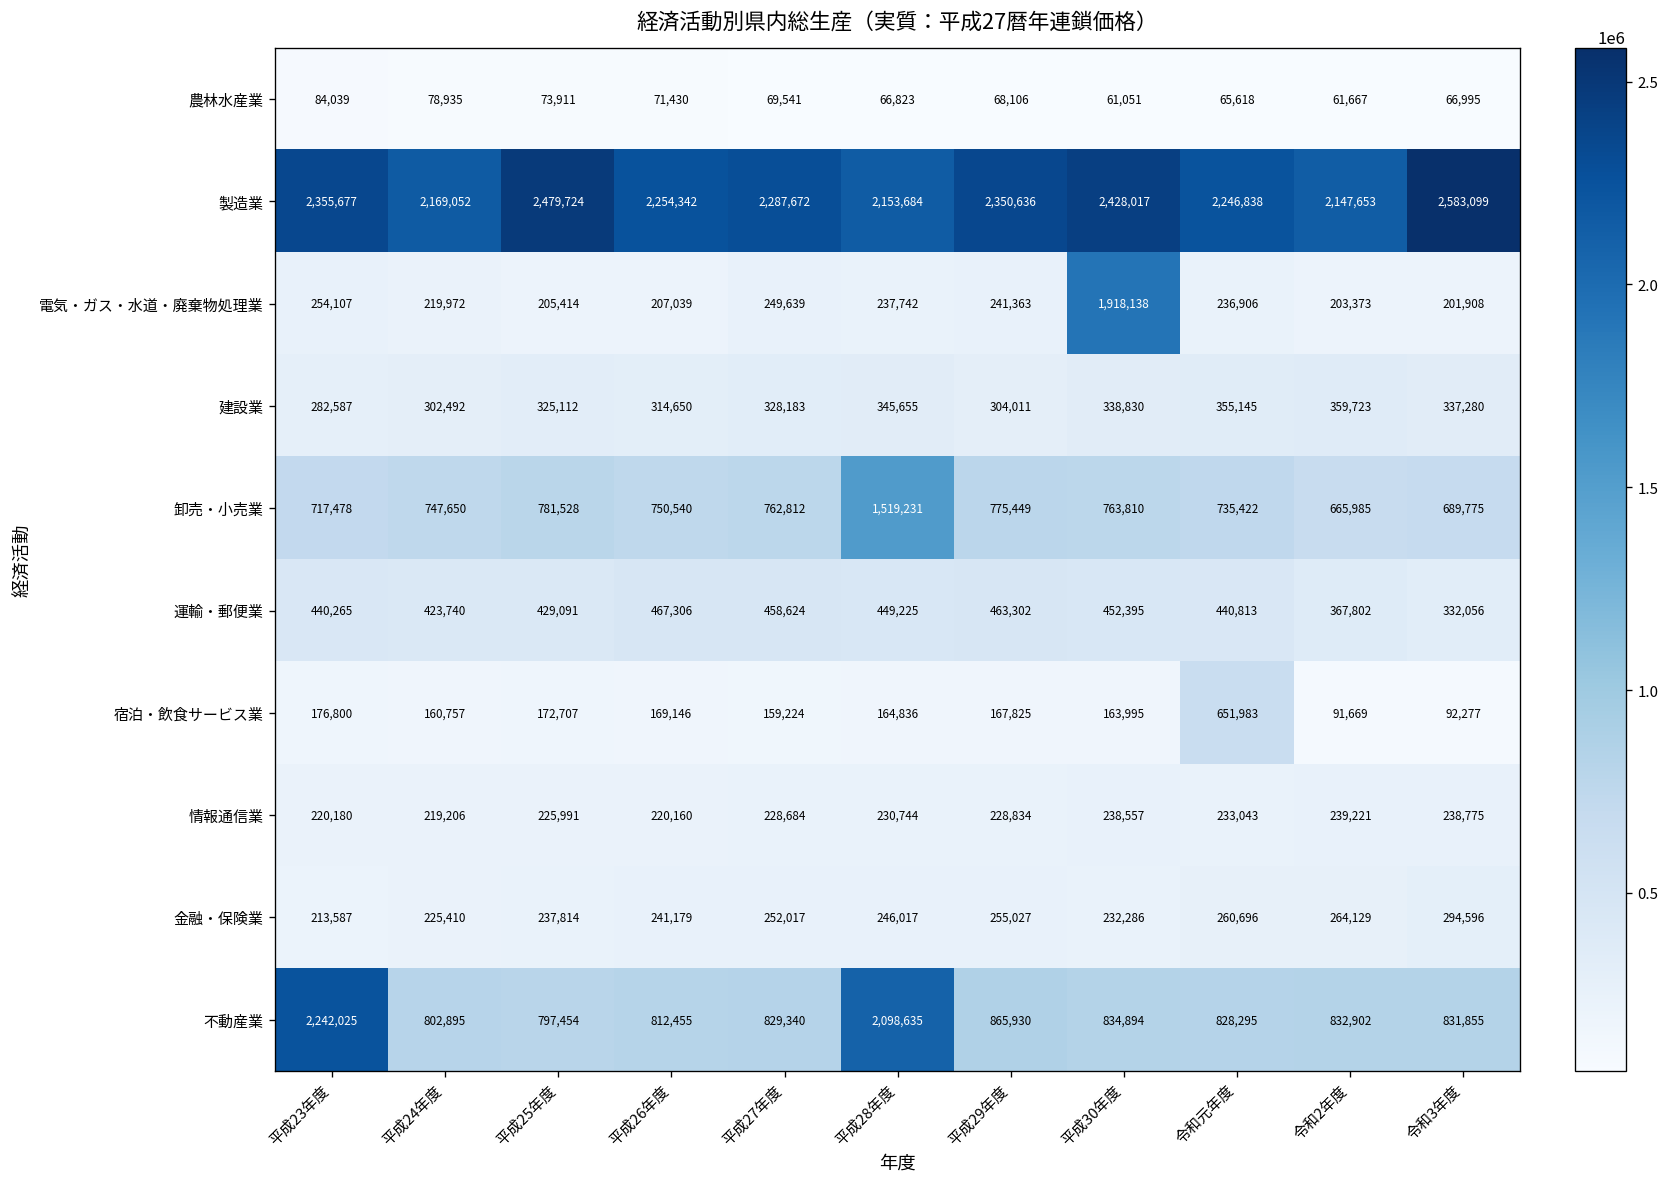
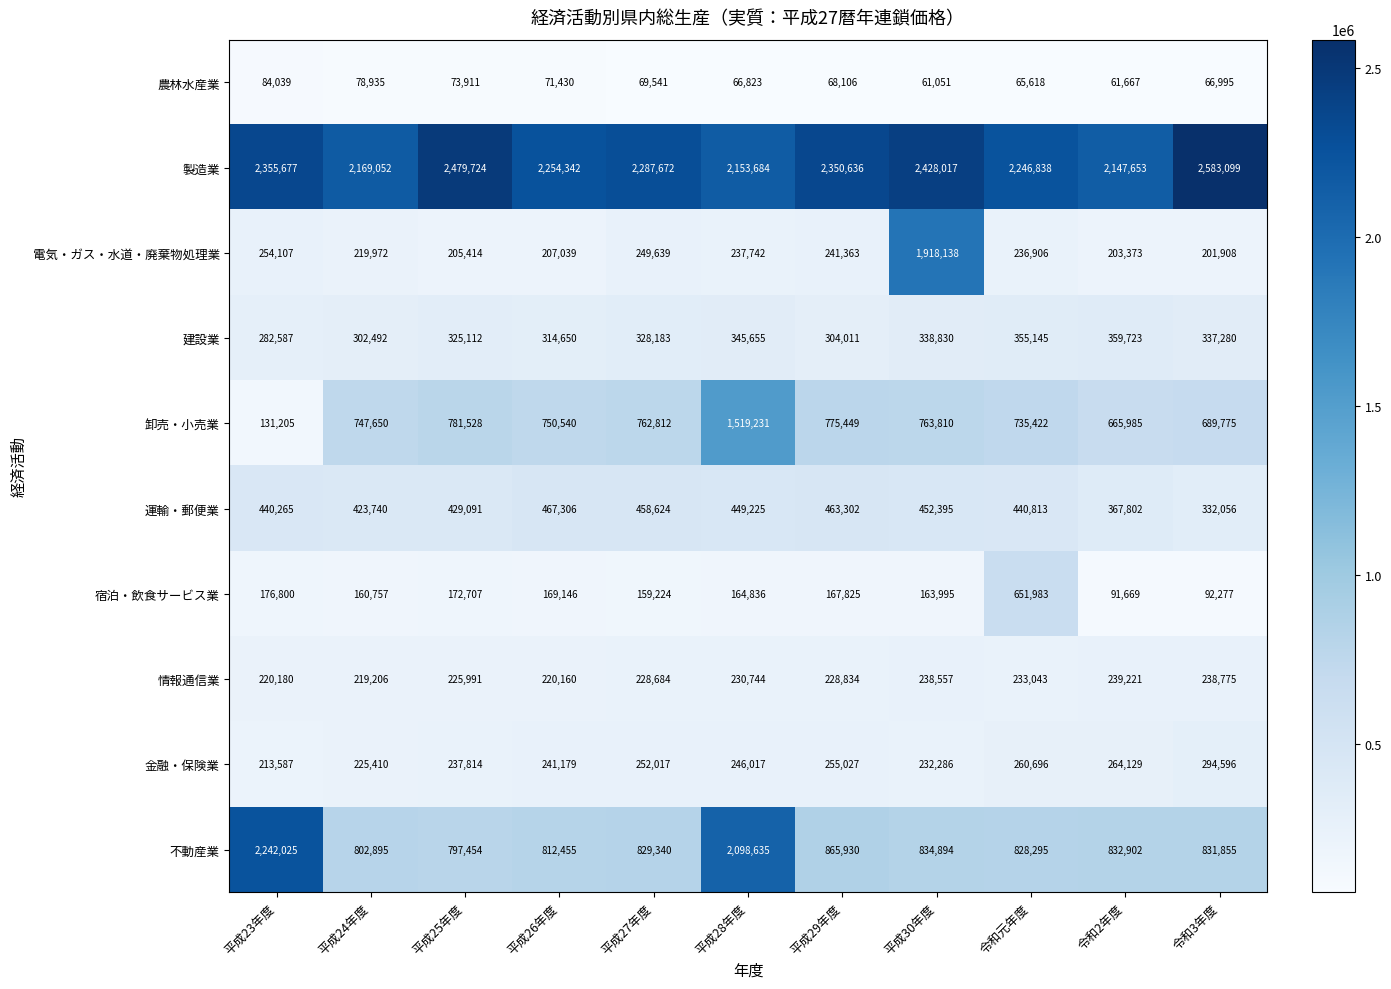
卸売・小売業, 平成23年度: 717,478 -> 131,205
